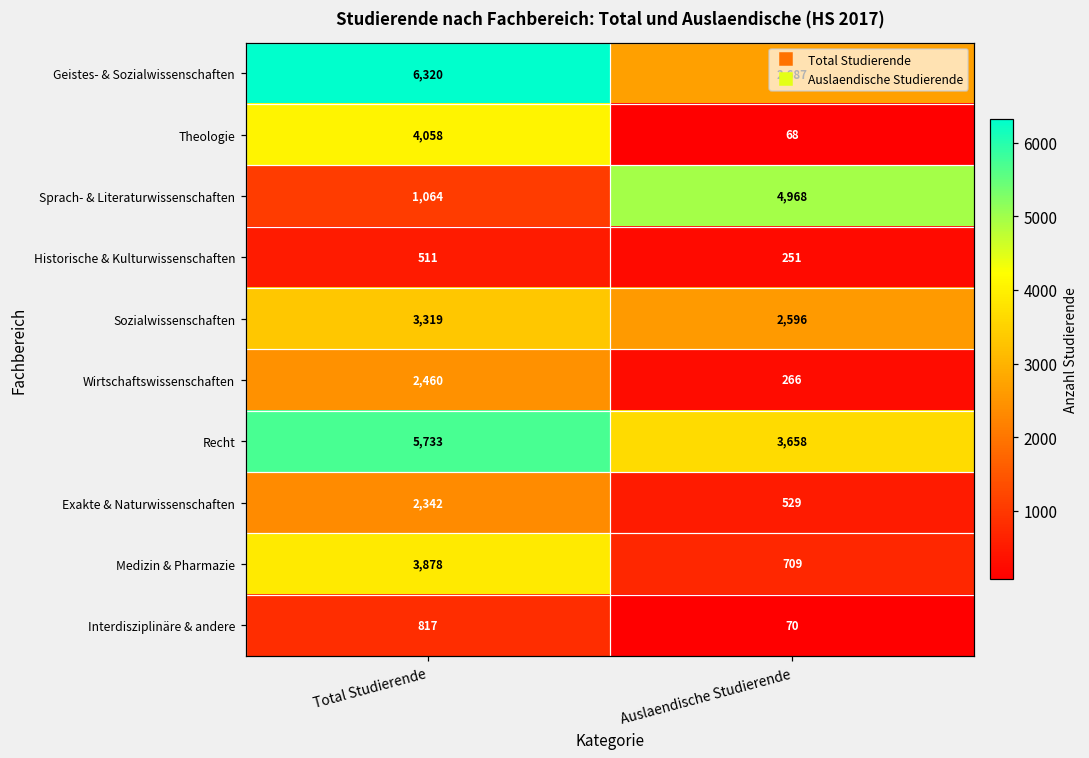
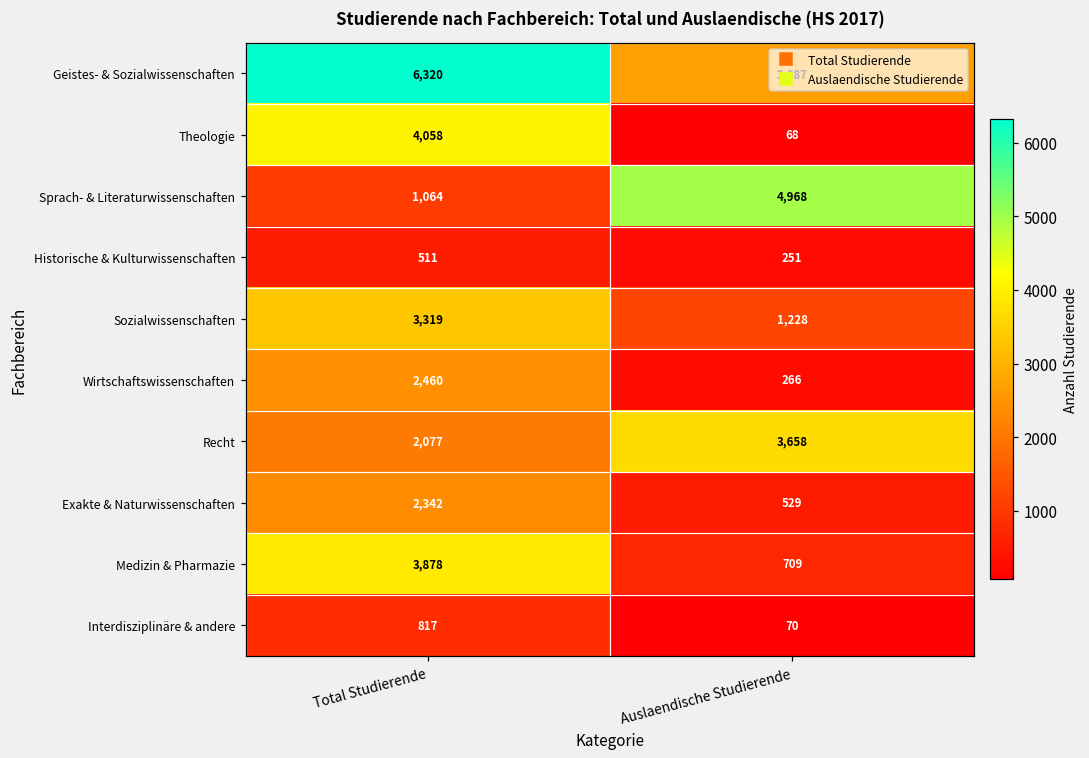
Sozialwissenschaften, Auslaendische Studierende: 2,596 -> 1,228
Recht, Total Studierende: 5,733 -> 2,077
